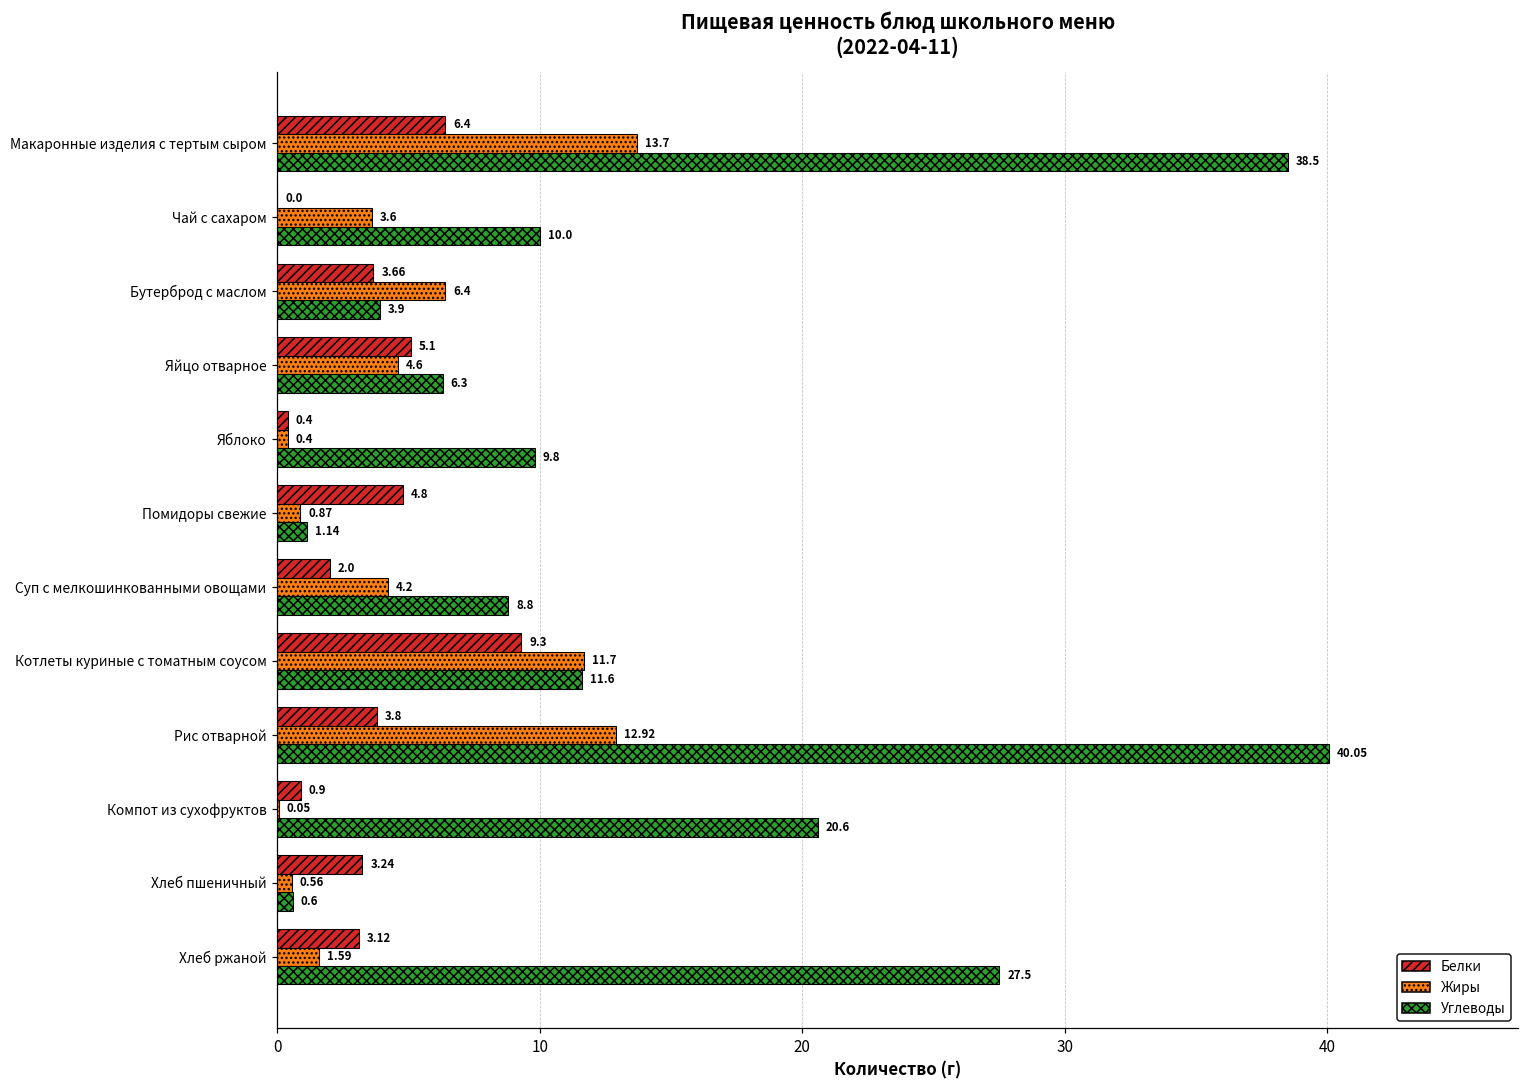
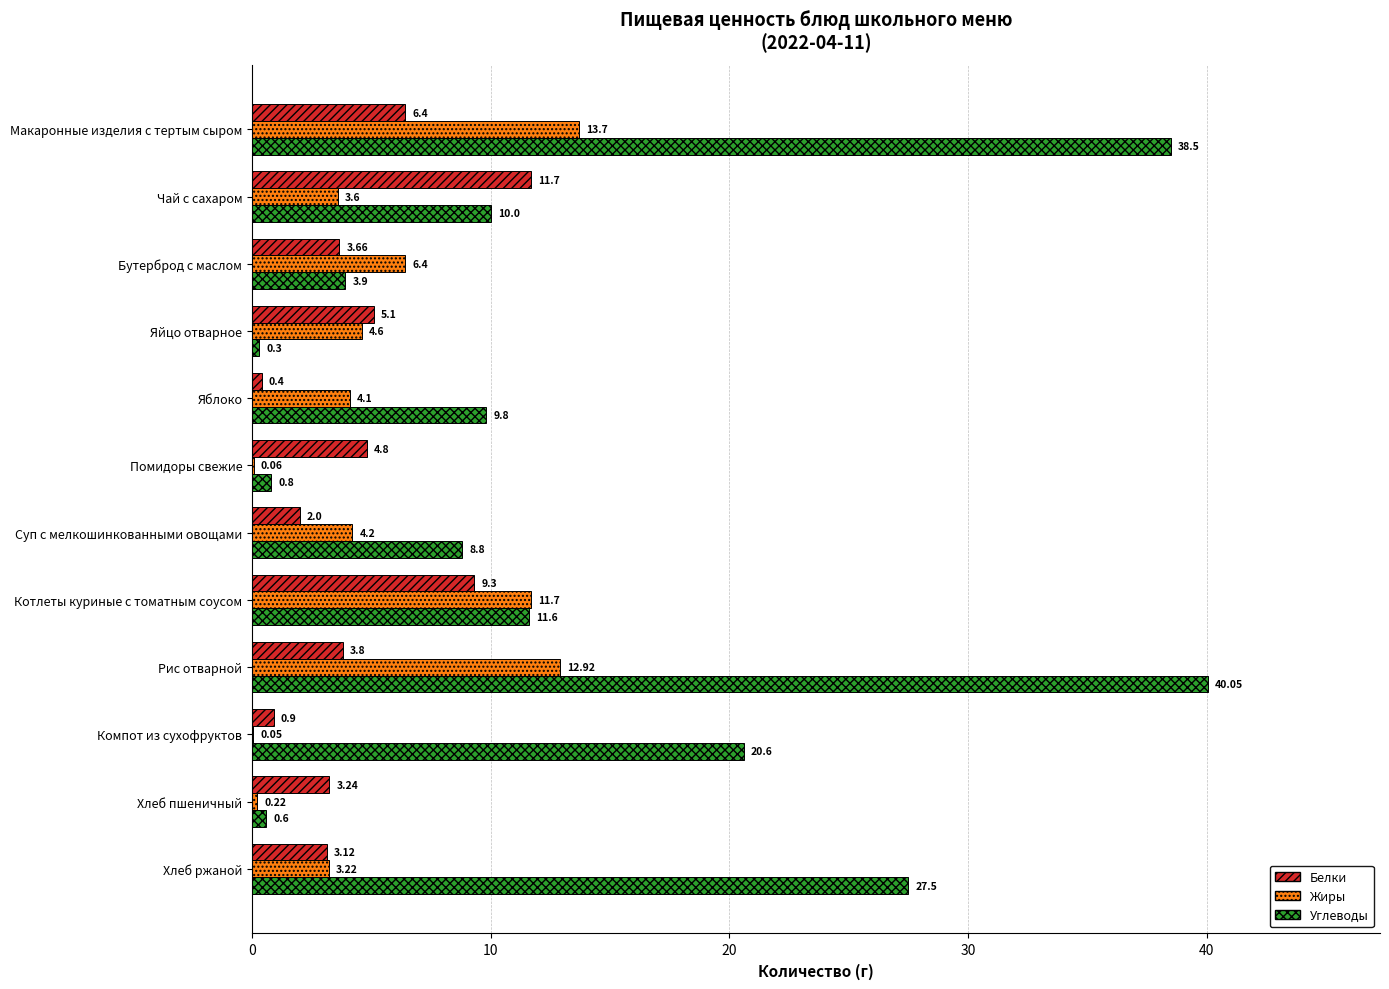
Белки, Чай с сахаром: 0.0 -> 11.7
Углеводы, Яйцо отварное: 6.3 -> 0.3
Жиры, Яблоко: 0.4 -> 4.1
Жиры, Помидоры свежие: 0.87 -> 0.06
Углеводы, Помидоры свежие: 1.14 -> 0.8
Жиры, Хлеб пшеничный: 0.56 -> 0.22
Жиры, Хлеб ржаной: 1.59 -> 3.22
